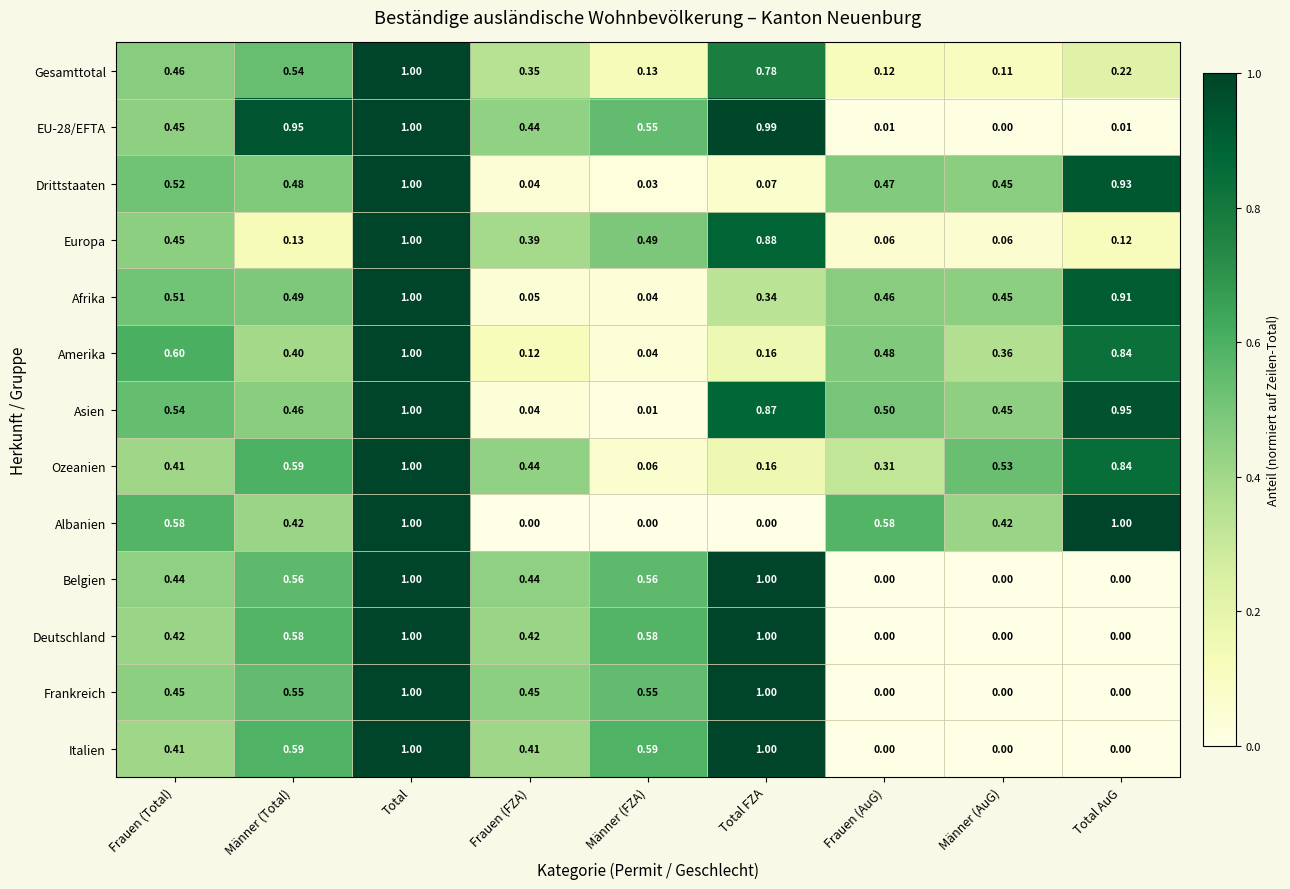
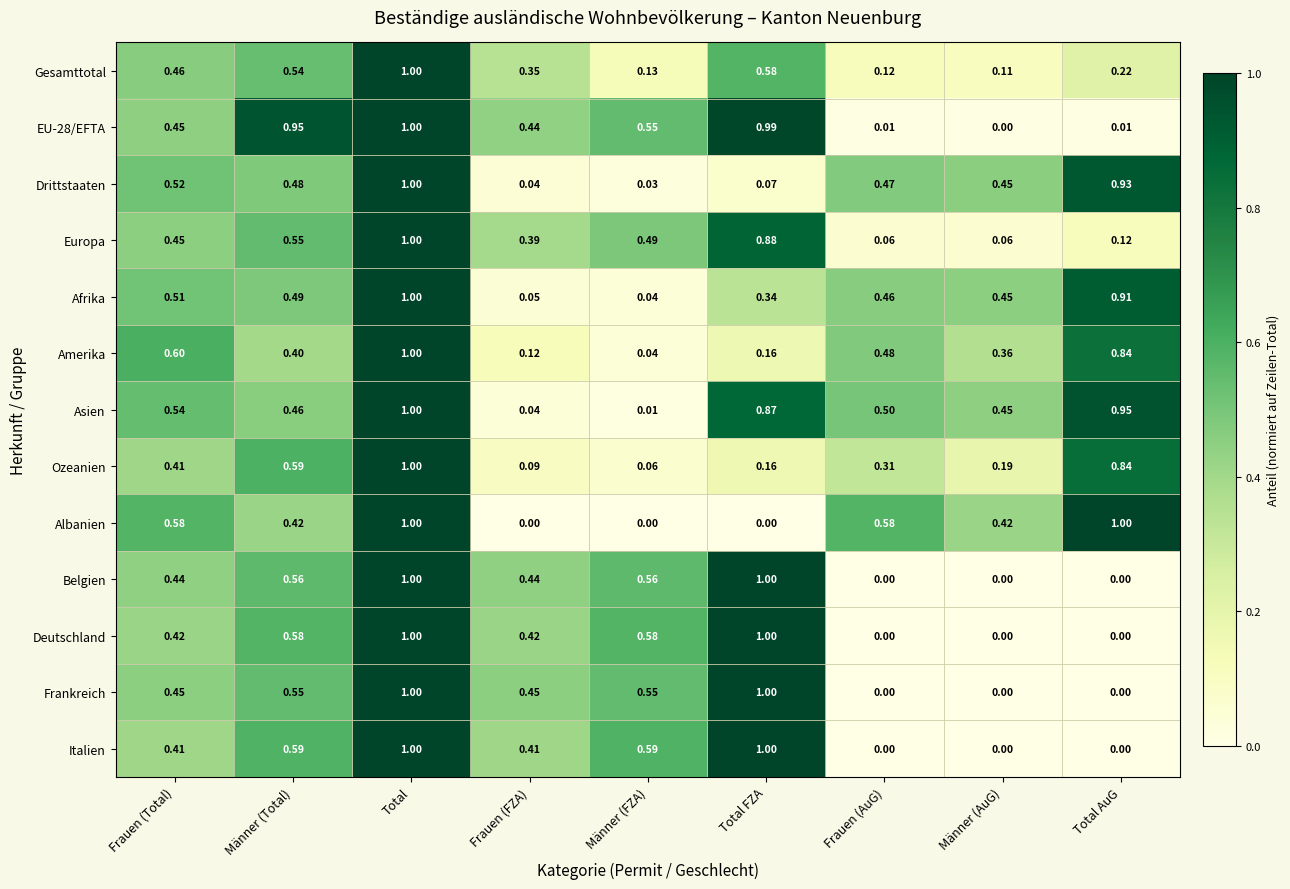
Gesamttotal, Total FZA: 0.78 -> 0.58
Europa, Männer (Total): 0.13 -> 0.55
Ozeanien, Frauen (FZA): 0.44 -> 0.09
Ozeanien, Männer (AuG): 0.53 -> 0.19
